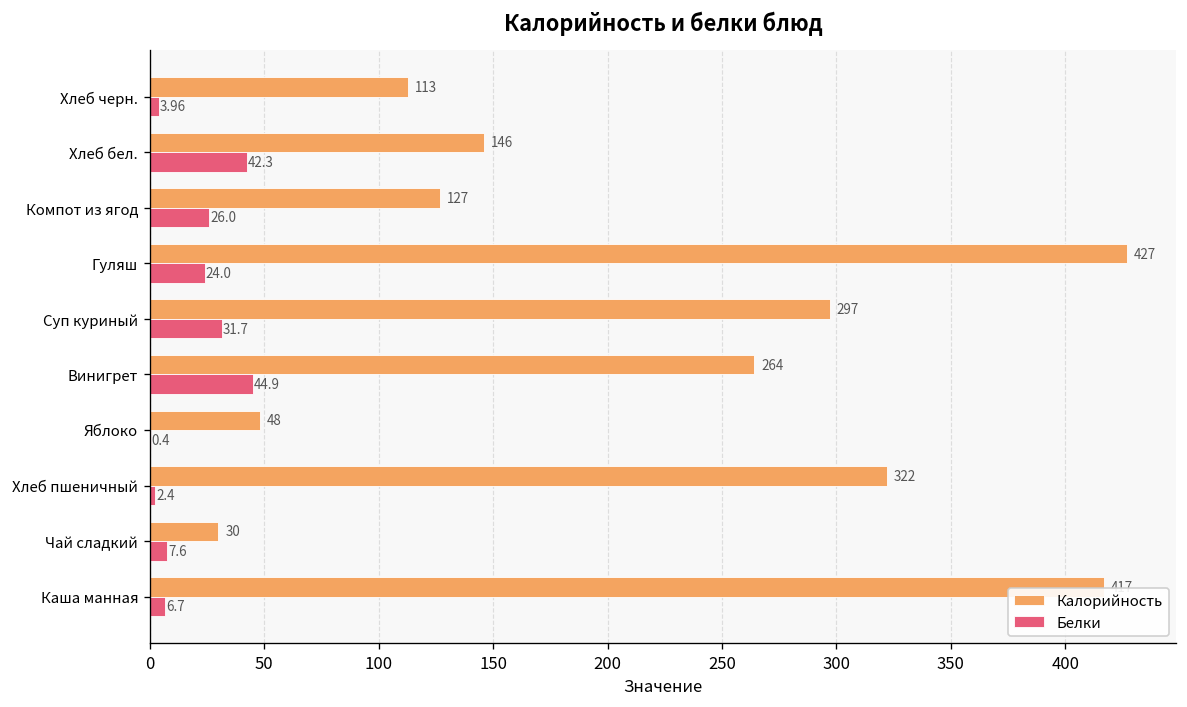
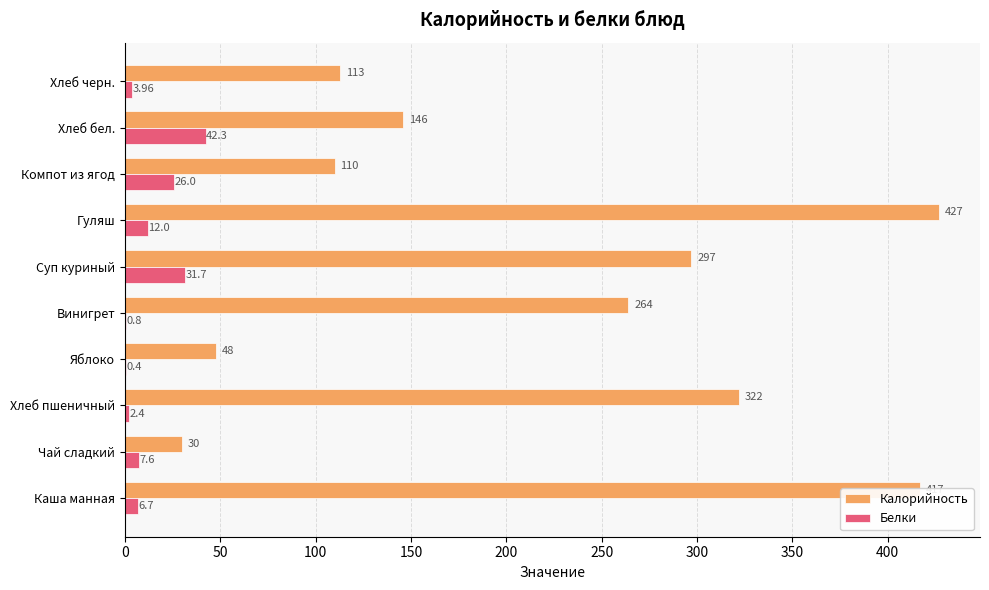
Калорийность, Компот из ягод: 127 -> 110
Белки, Гуляш: 24.0 -> 12.0
Белки, Винигрет: 44.9 -> 0.8
